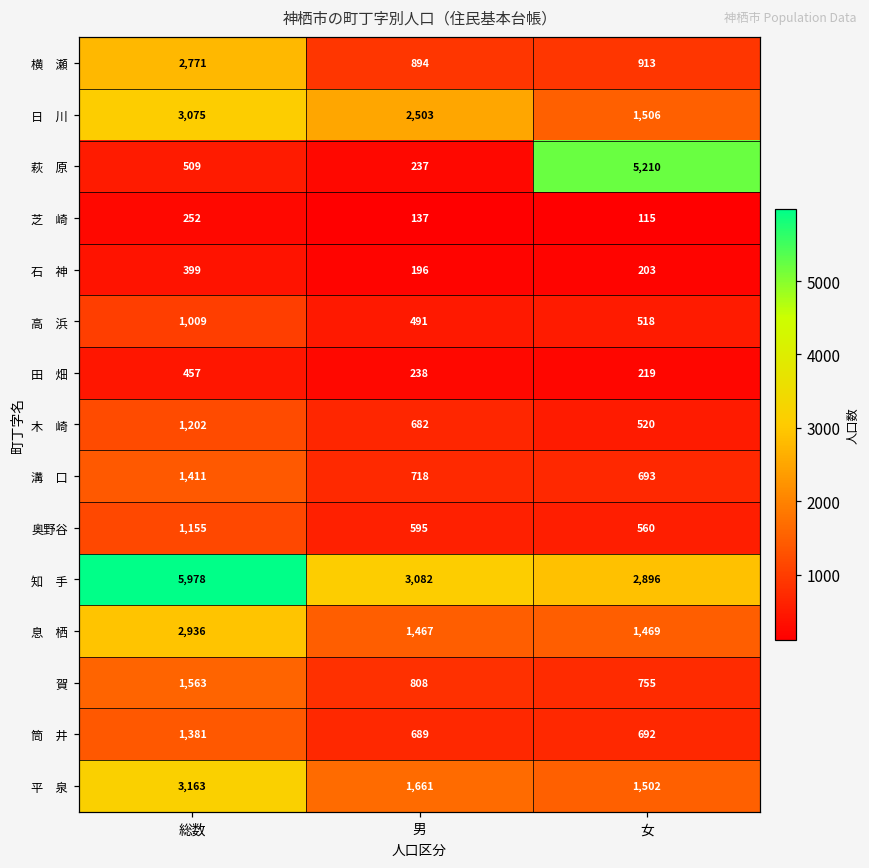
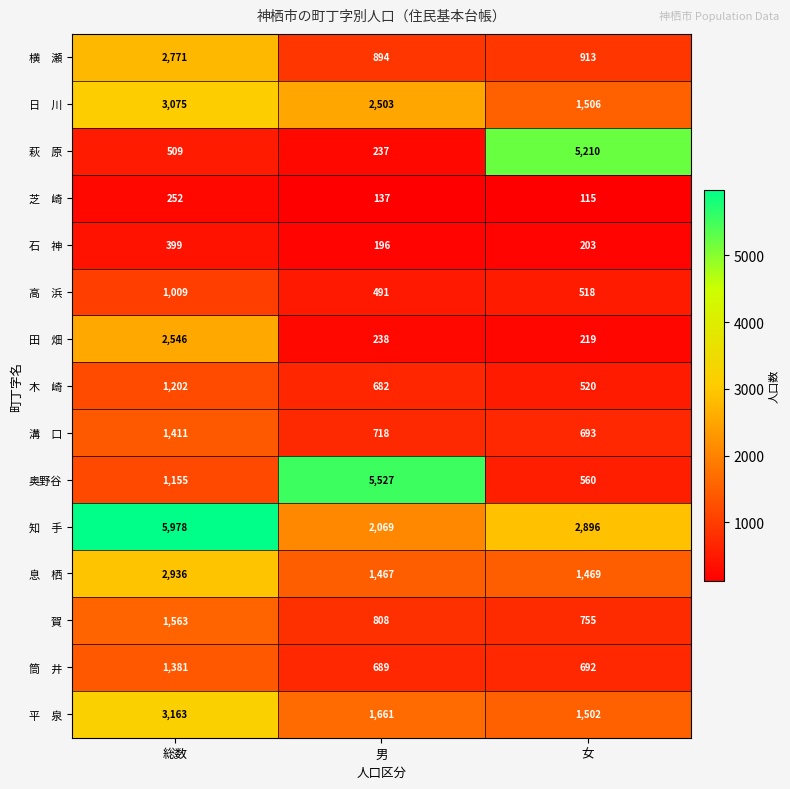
田 畑, 総数: 457 -> 2,546
奥野谷, 男: 595 -> 5,527
知 手, 男: 3,082 -> 2,069
